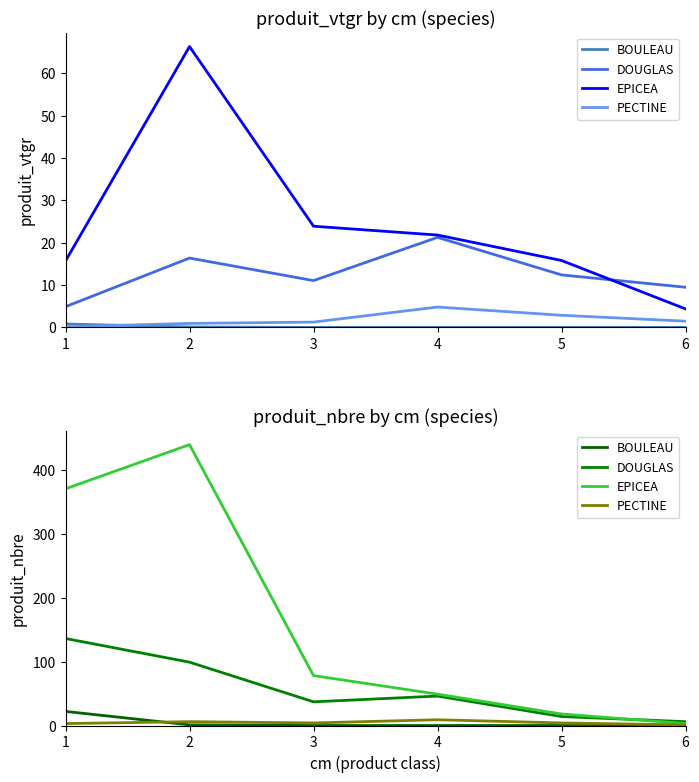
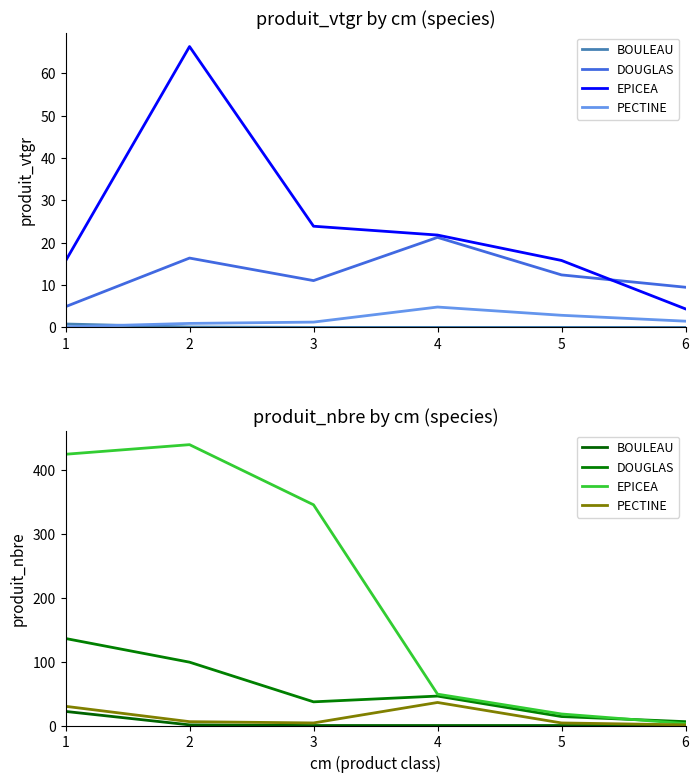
produit_nbre by cm (species), EPICEA, 1: 370 -> 420
produit_nbre by cm (species), PECTINE, 1: 0 -> 30
produit_nbre by cm (species), EPICEA, 3: 80 -> 350
produit_nbre by cm (species), PECTINE, 4: 10 -> 40
